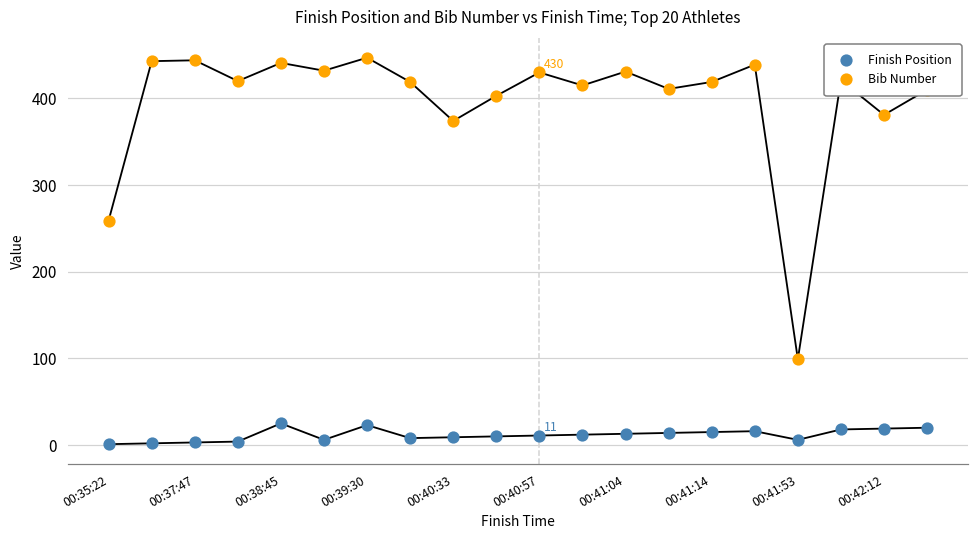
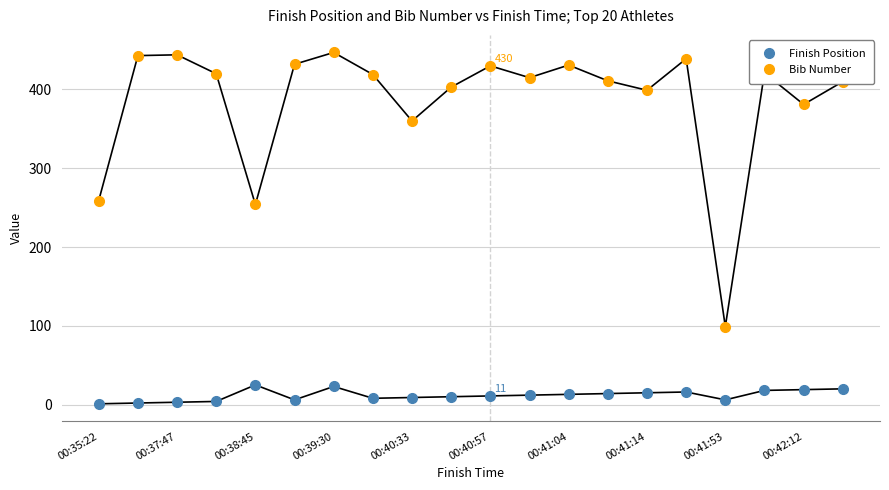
Bib Number, 00:38:45: 440 -> 250
Bib Number, 00:40:33: 370 -> 360
Bib Number, 00:41:14: 420 -> 400
